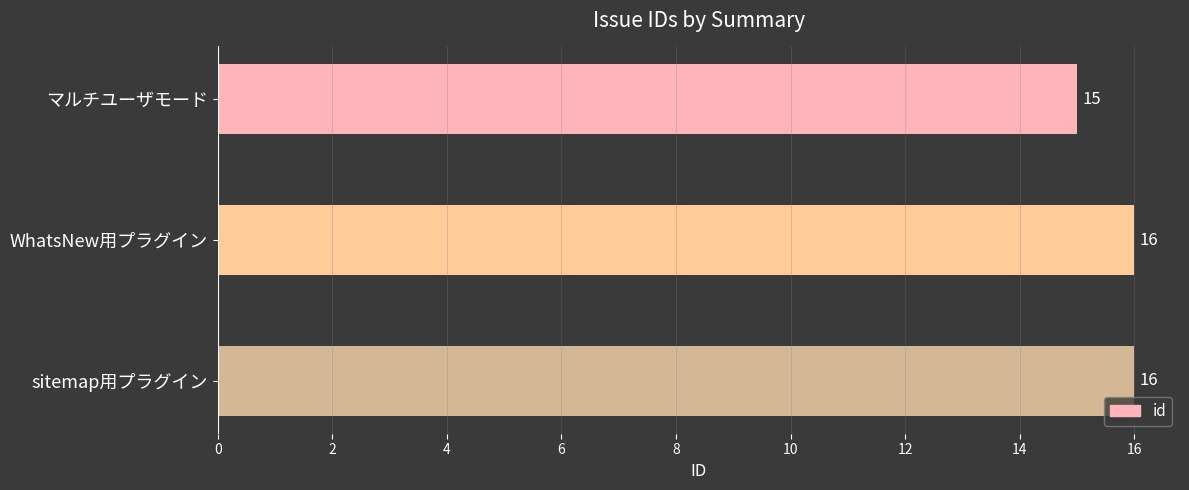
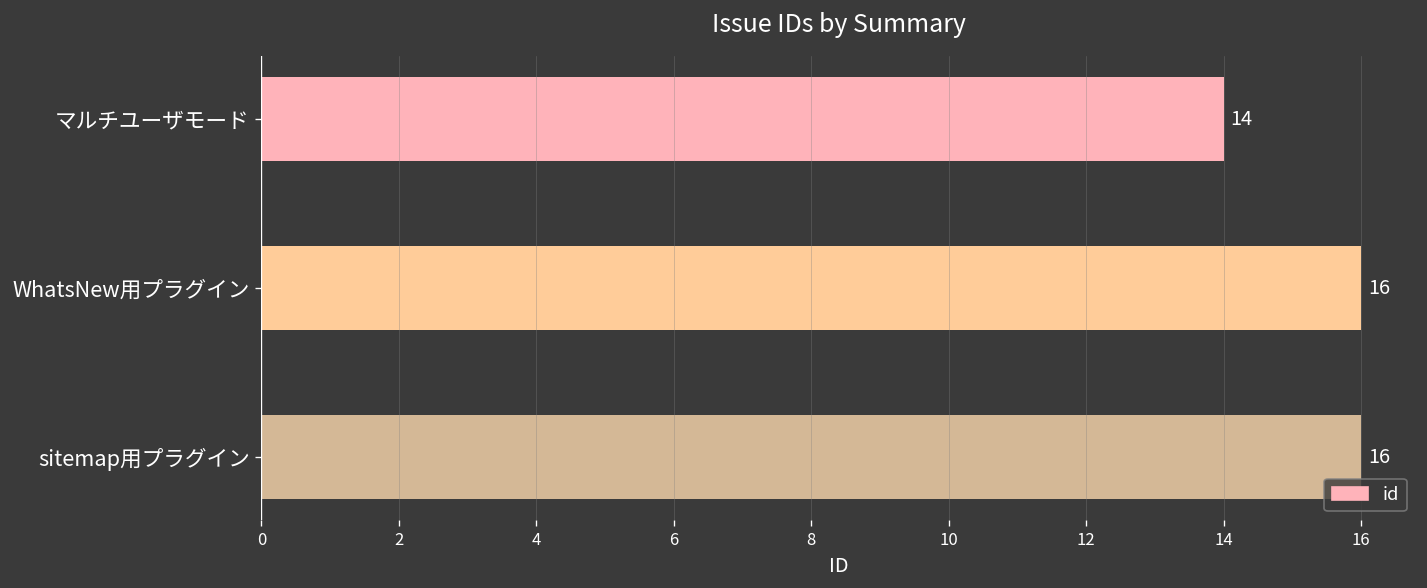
マルチユーザモード: 15 -> 14
